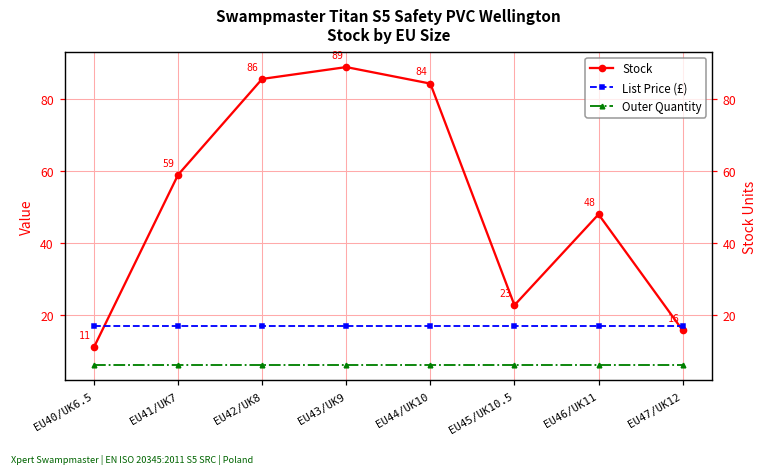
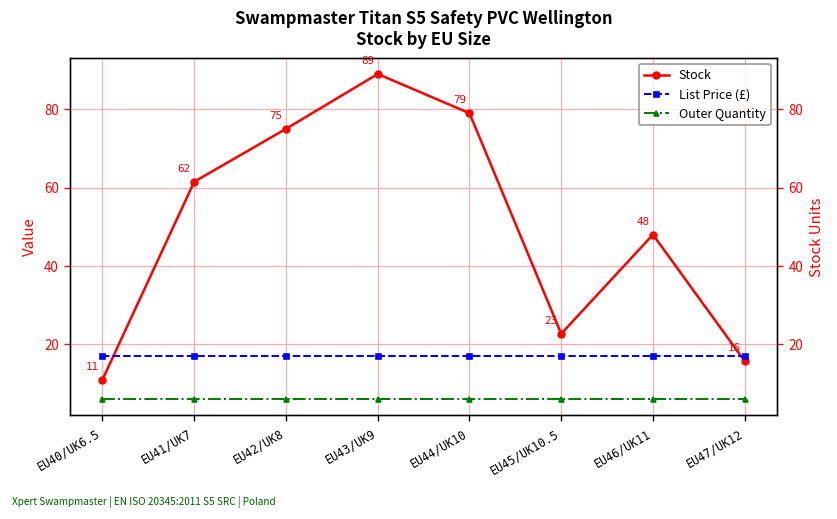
Stock, EU41/UK7: 59 -> 62
Stock, EU42/UK8: 86 -> 75
Stock, EU44/UK10: 84 -> 79
